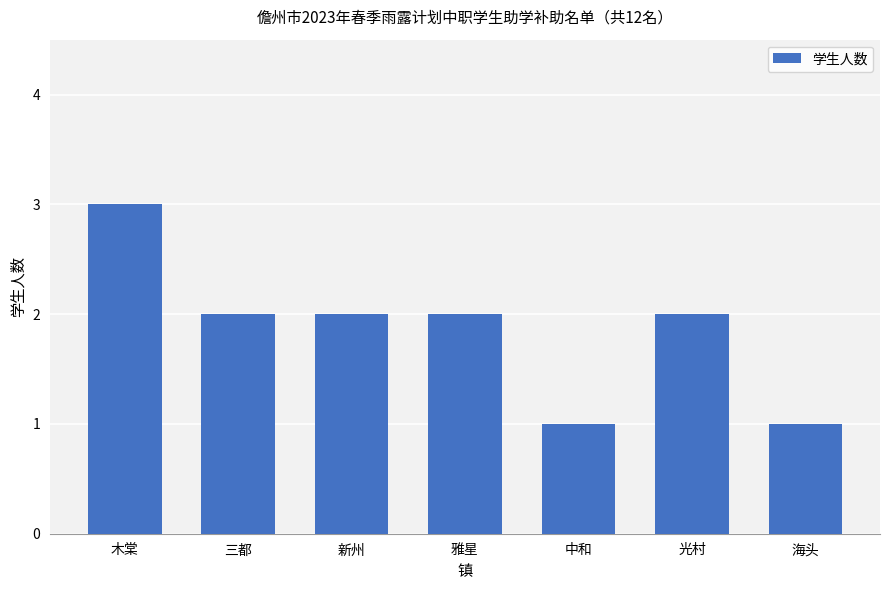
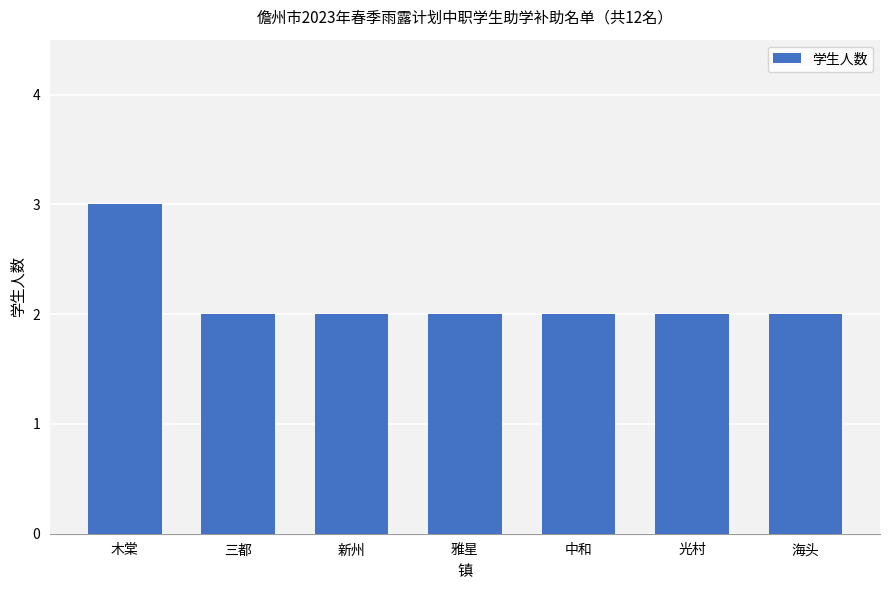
中和: 1 -> 2
海头: 1 -> 2
